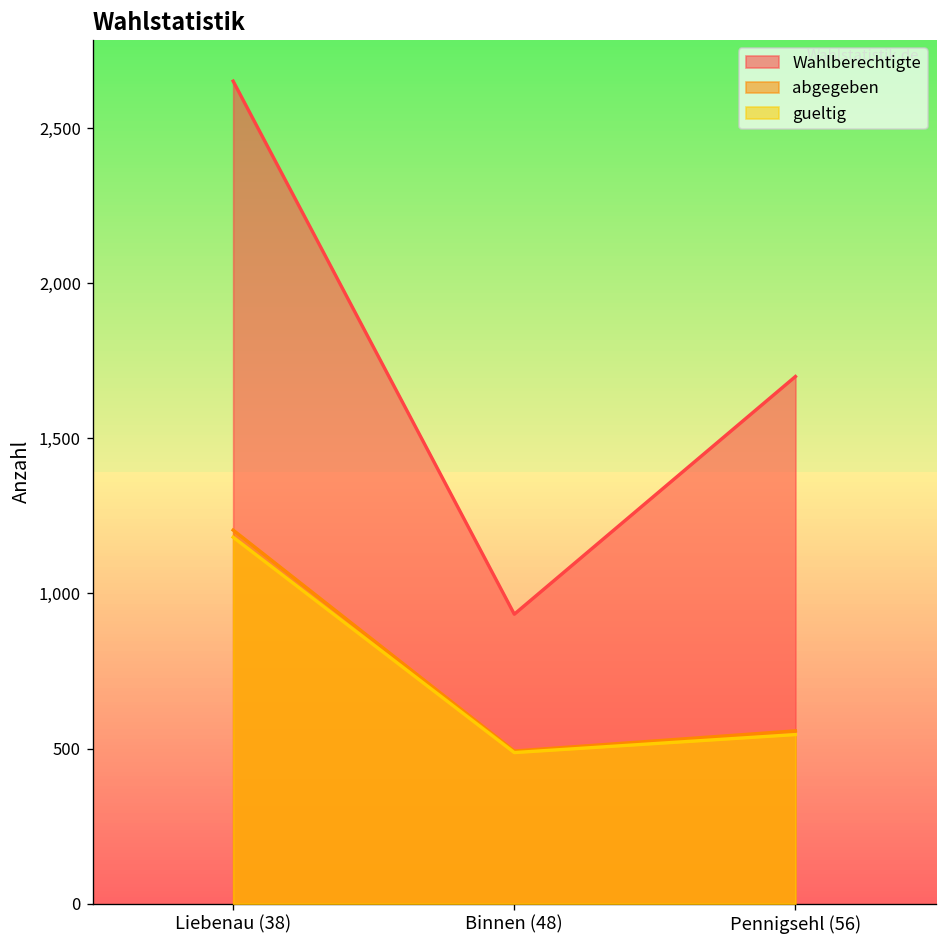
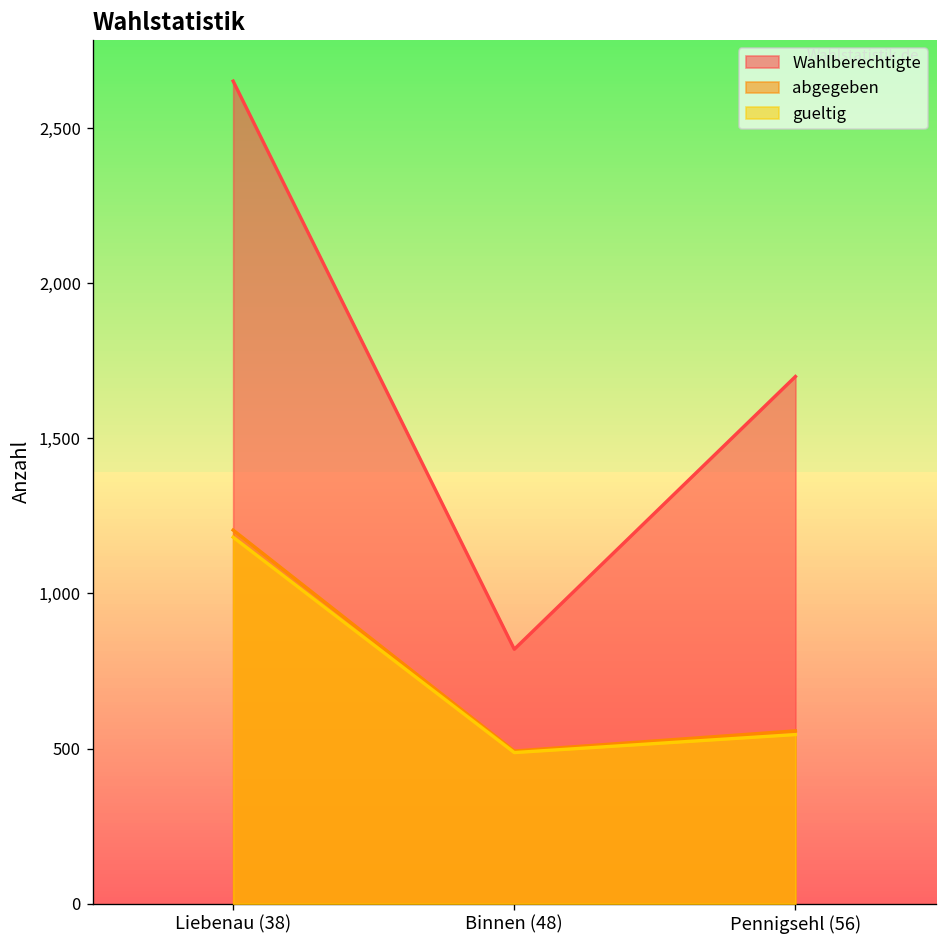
Wahlberechtigte, Binnen (48): 930 -> 820
